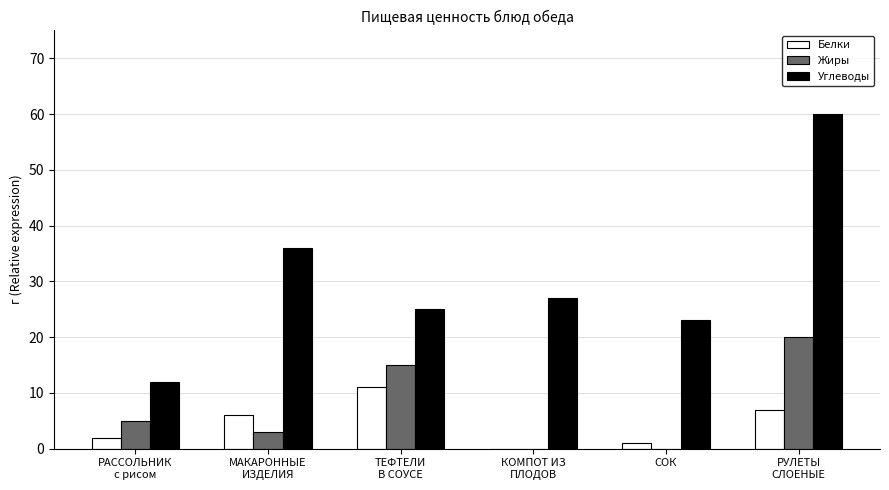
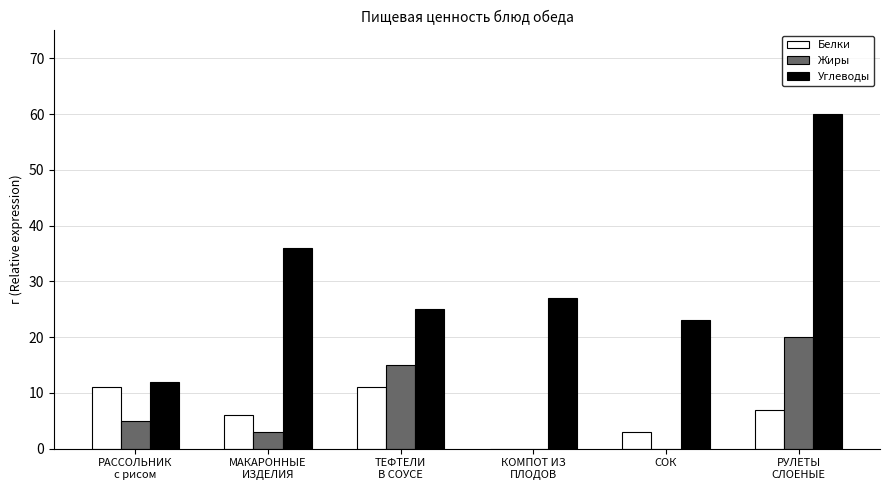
Белки, РАССОЛЬНИК с рисом: 2 -> 11
Белки, СОК: 1 -> 3
